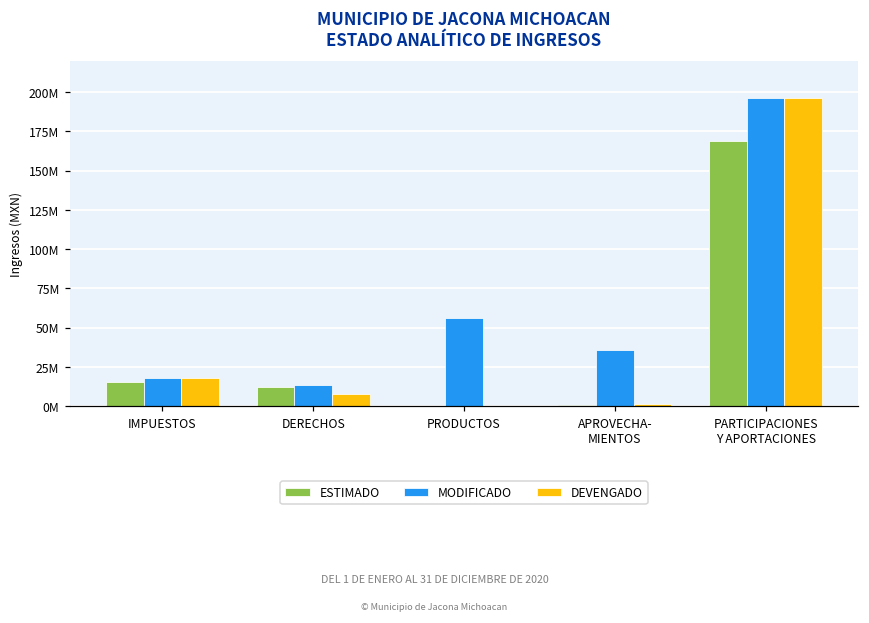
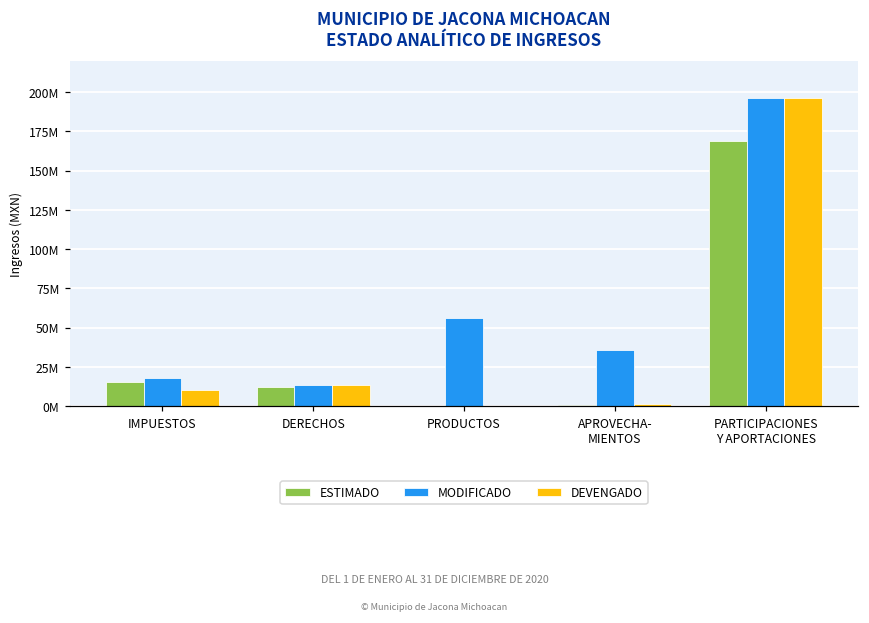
DEVENGADO, IMPUESTOS: 18000000 -> 10000000
DEVENGADO, DERECHOS: 8000000 -> 13000000
